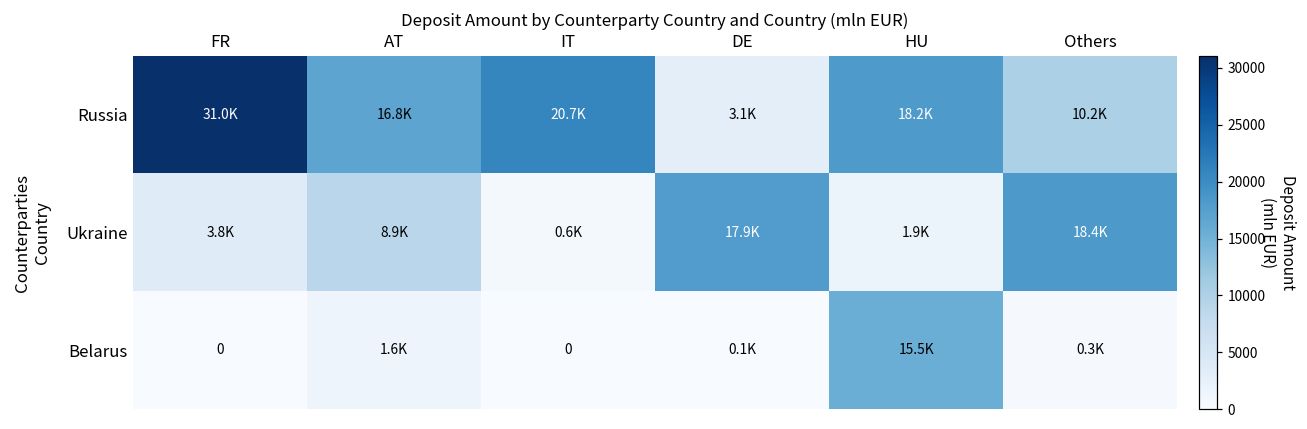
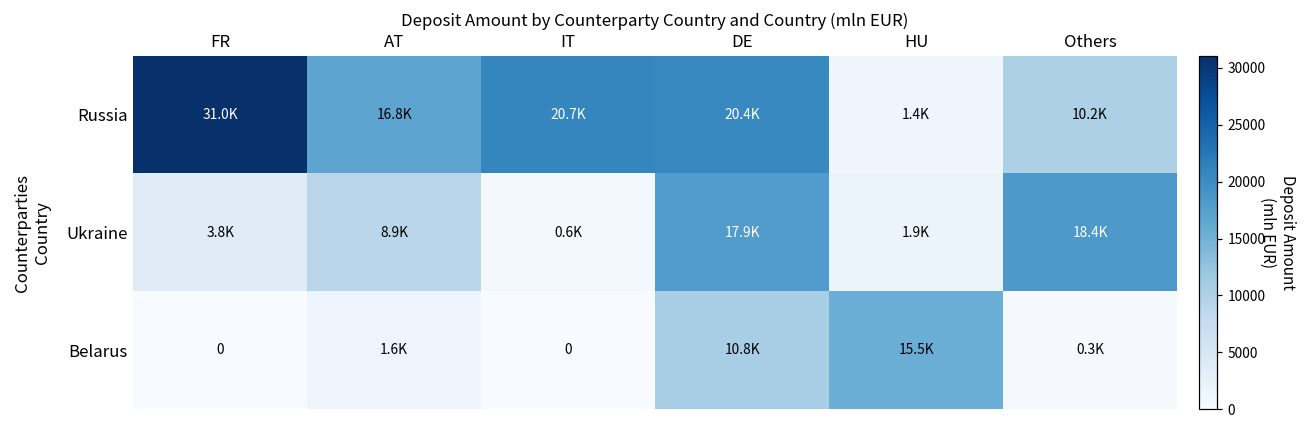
Russia, DE: 3.1K -> 20.4K
Russia, HU: 18.2K -> 1.4K
Belarus, DE: 0.1K -> 10.8K
